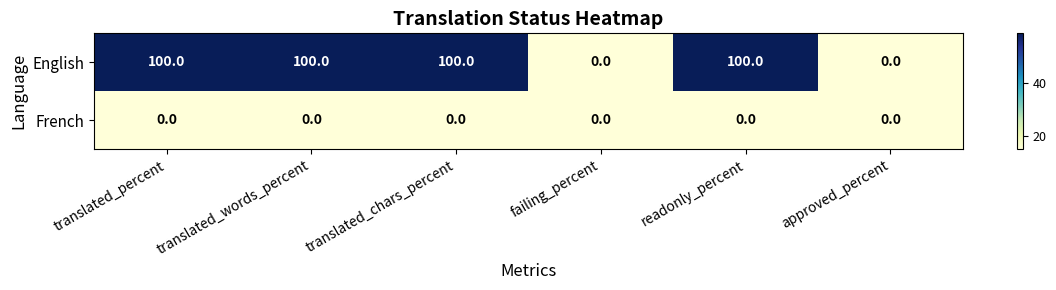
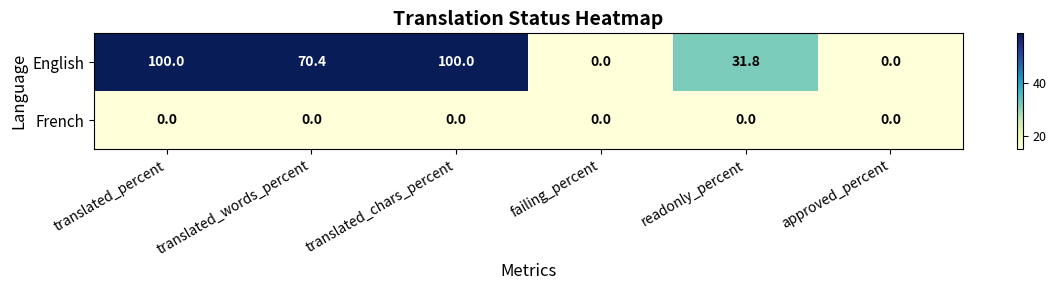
English, translated_words_percent: 100.0 -> 70.4
English, readonly_percent: 100.0 -> 31.8
